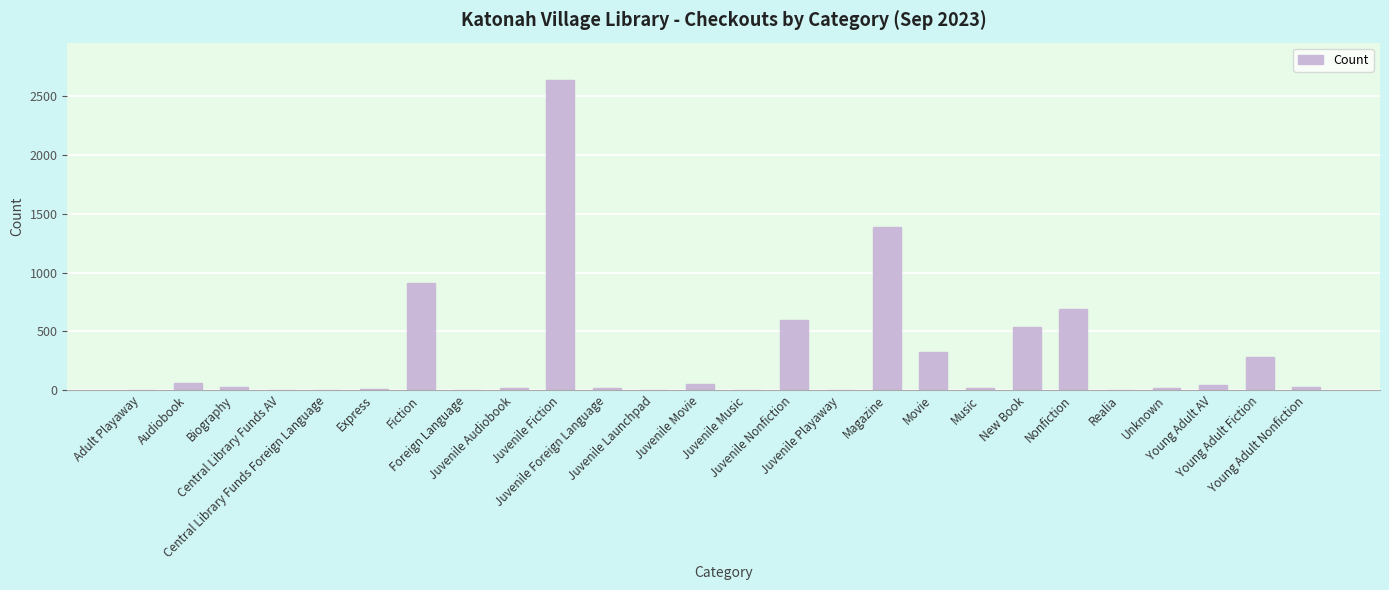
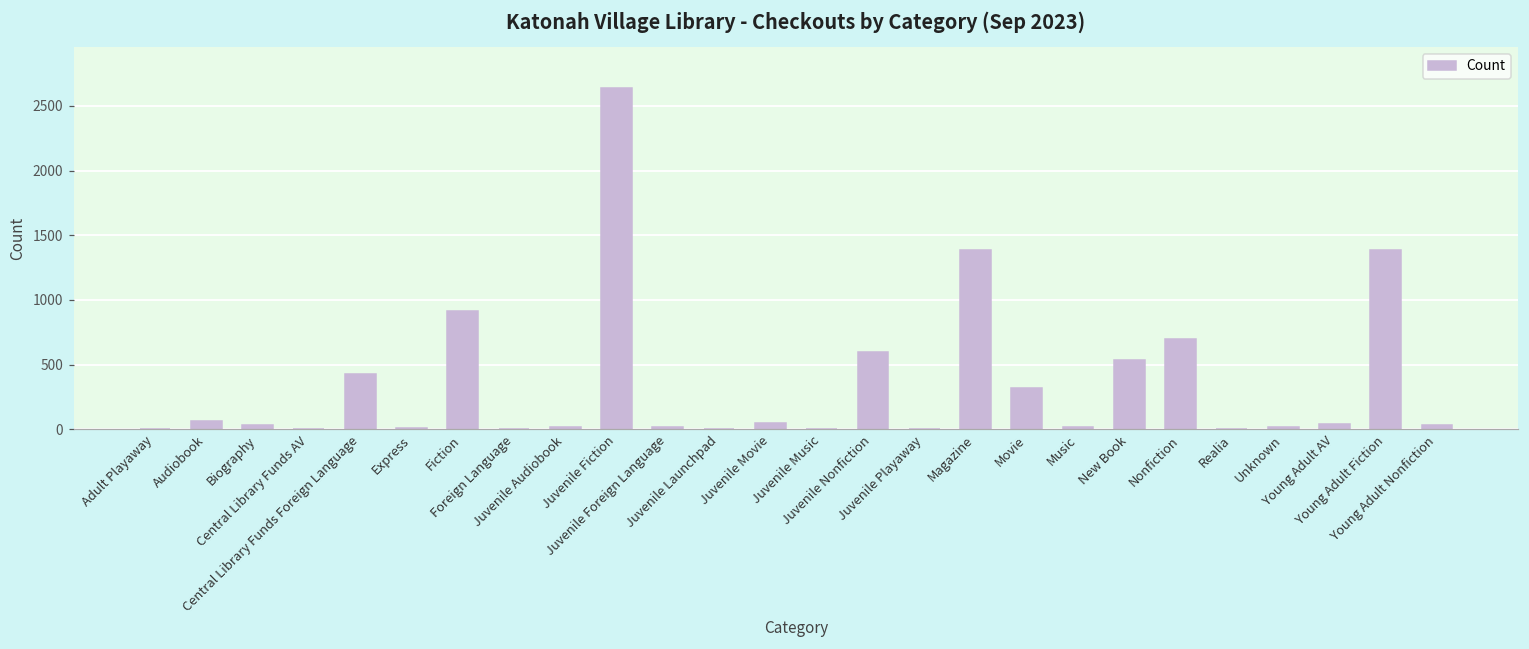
Central Library Funds Foreign Language: 0 -> 430
Young Adult Fiction: 280 -> 1380
